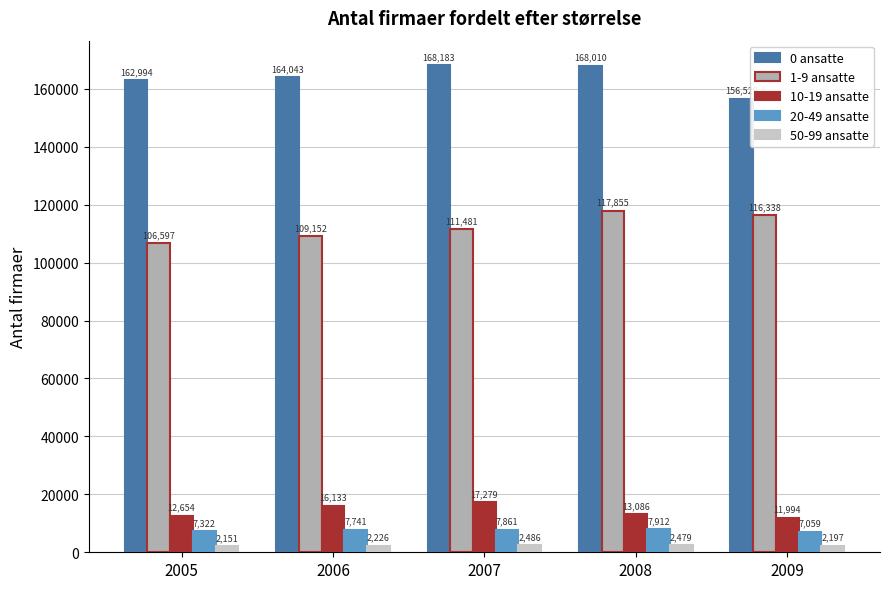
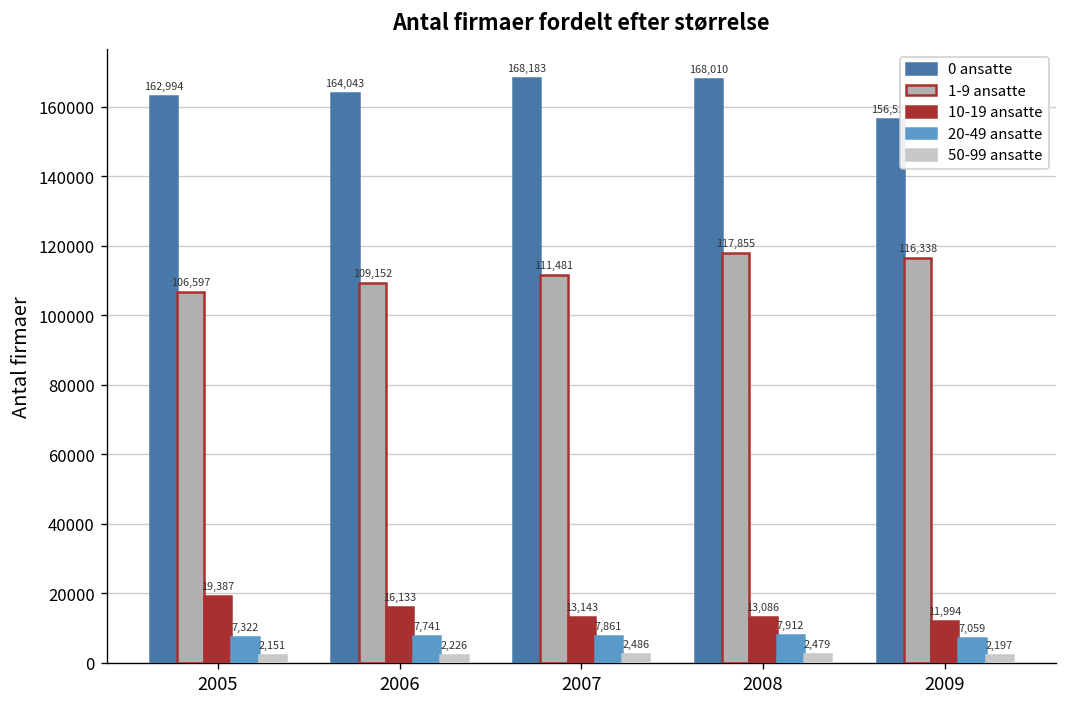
10-19 ansatte, 2005: 12,654 -> 19,387
10-19 ansatte, 2007: 17,279 -> 13,143
